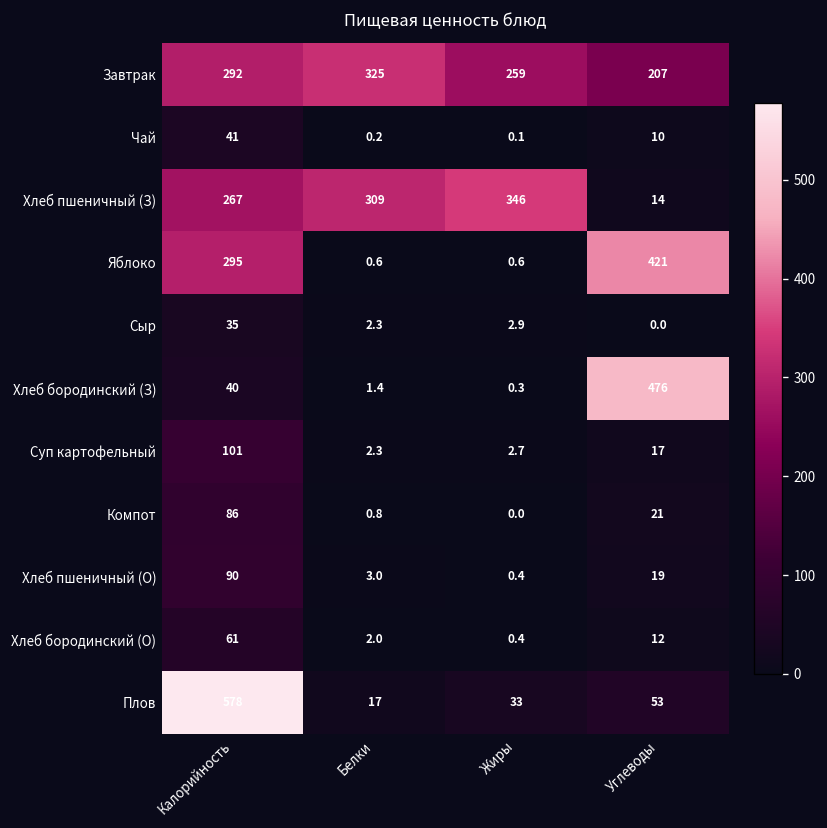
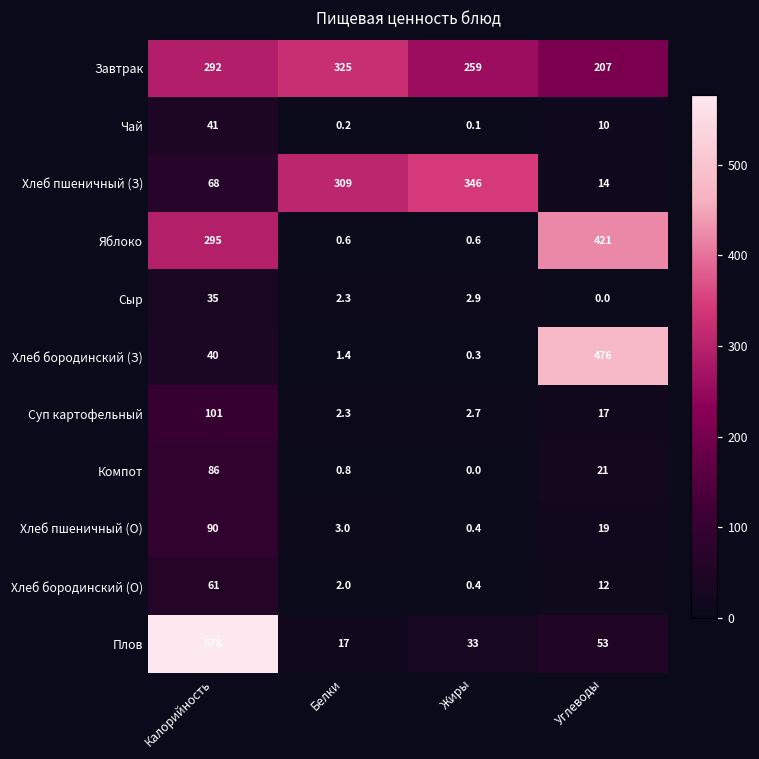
Хлеб пшеничный (З), Калорийность: 267 -> 68
